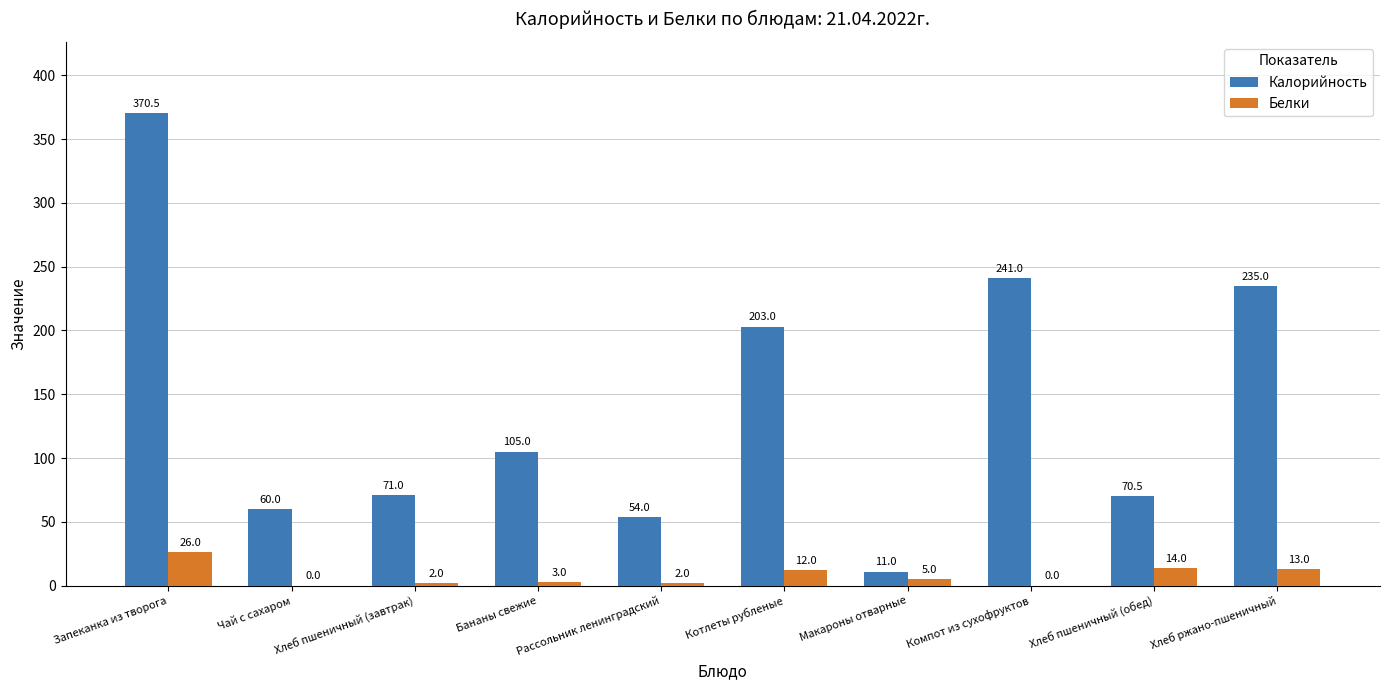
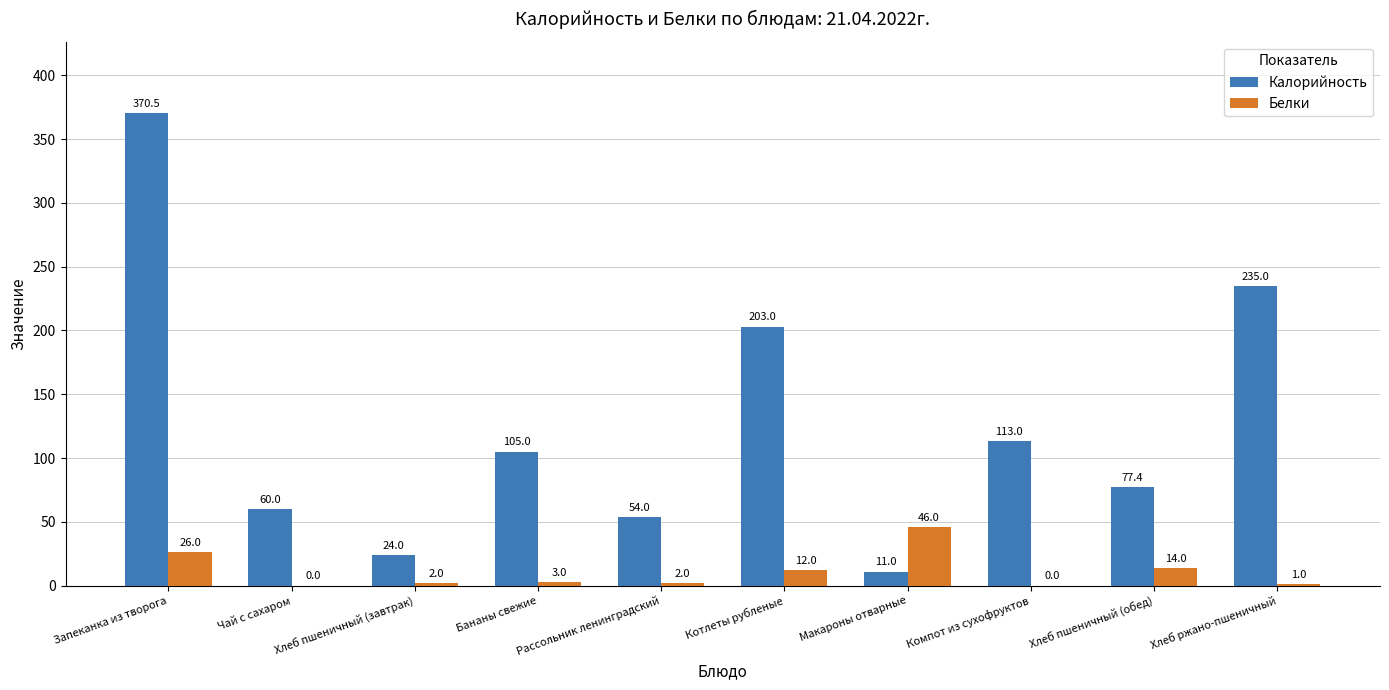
Калорийность, Хлеб пшеничный (завтрак): 71.0 -> 24.0
Белки, Макароны отварные: 5.0 -> 46.0
Калорийность, Компот из сухофруктов: 241.0 -> 113.0
Калорийность, Хлеб пшеничный (обед): 70.5 -> 77.4
Белки, Хлеб ржано-пшеничный: 13.0 -> 1.0
